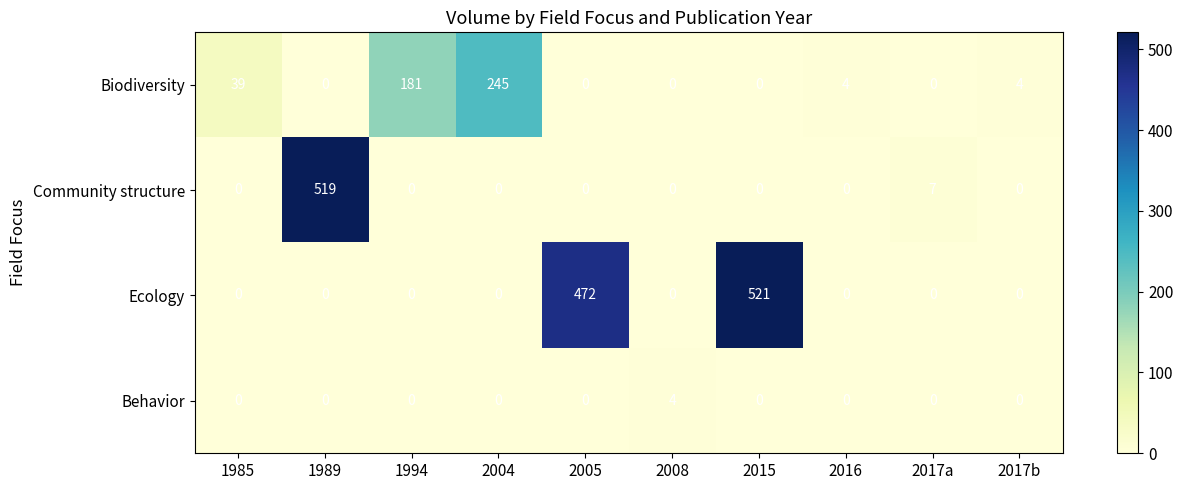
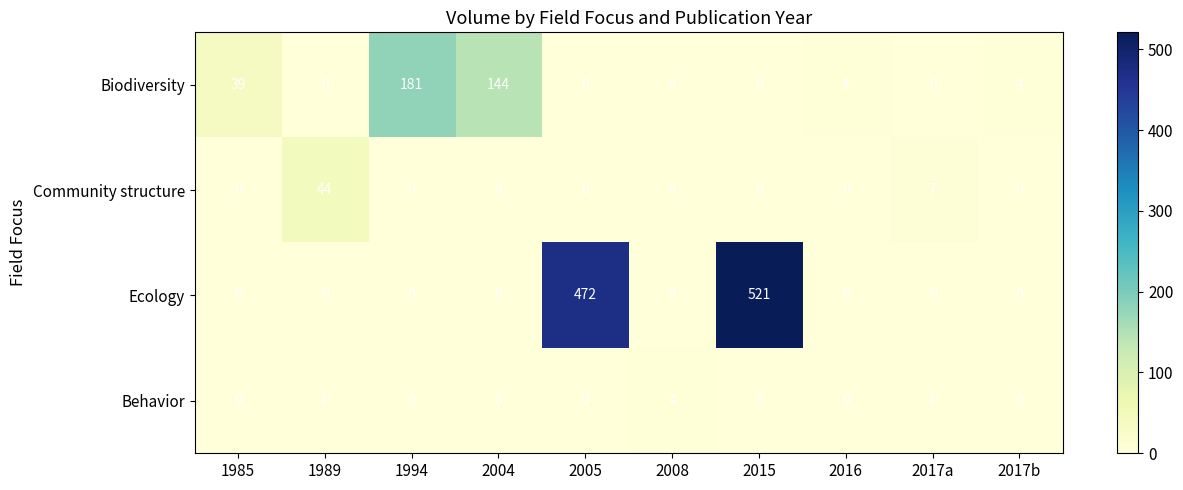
Biodiversity, 2004: 245 -> 144
Community structure, 1989: 519 -> 44
